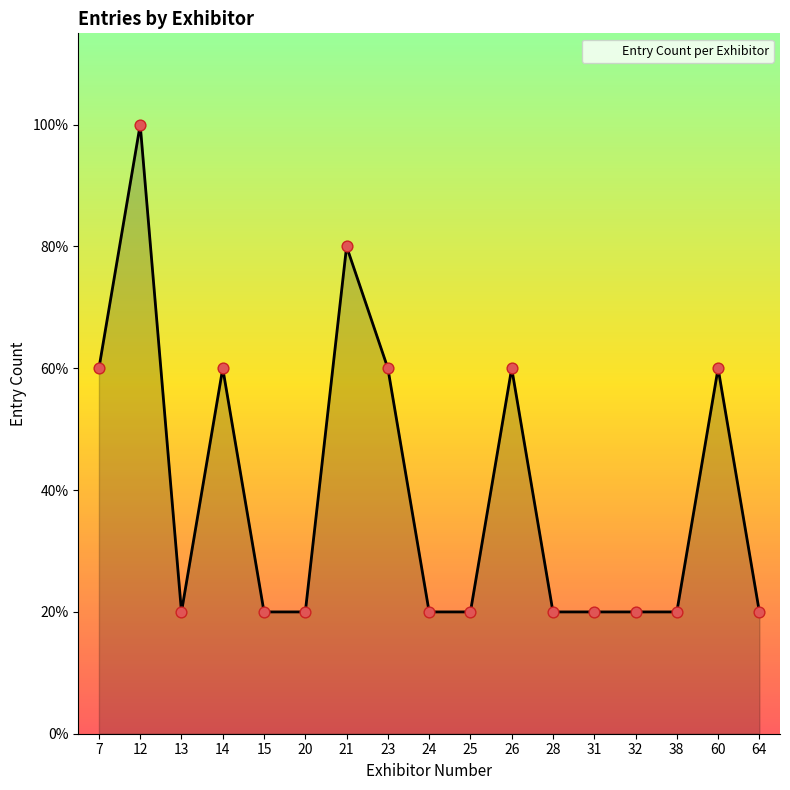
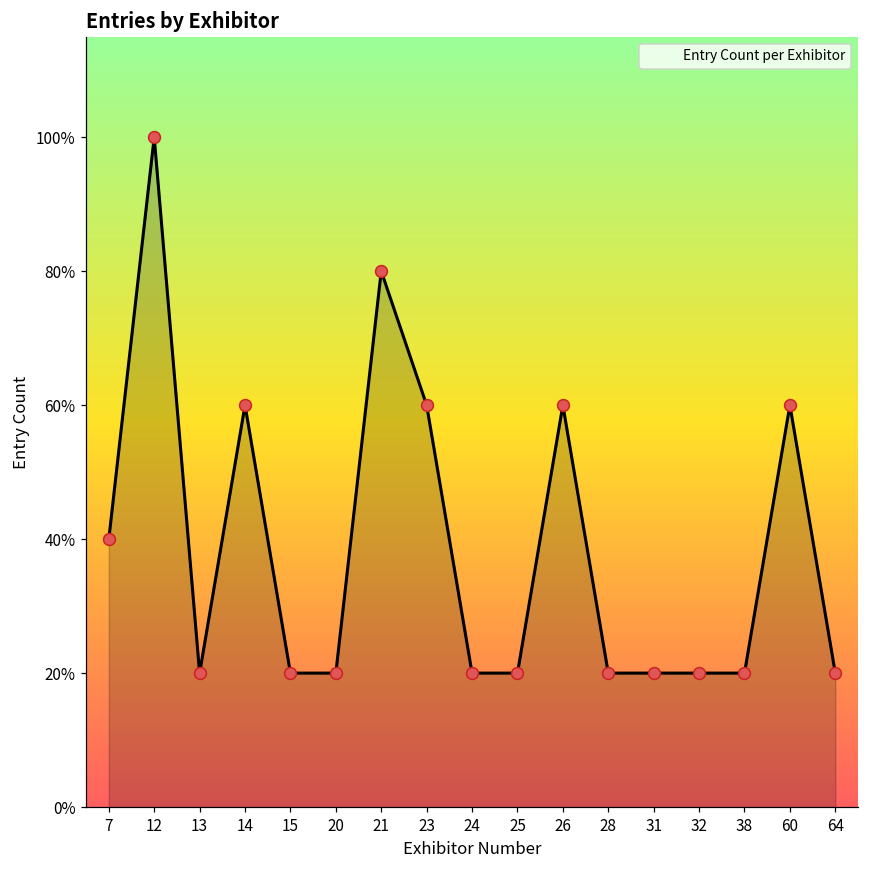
7: 60% -> 40%
